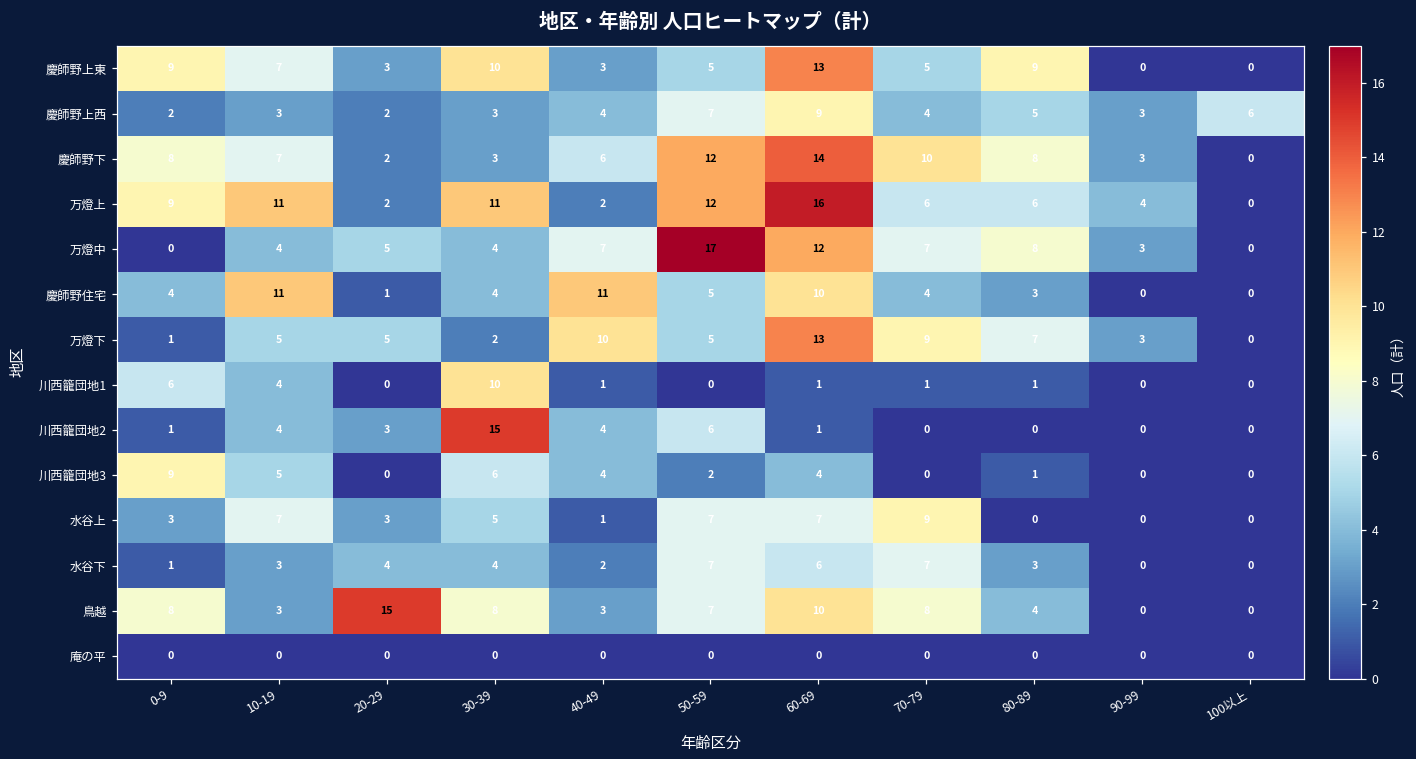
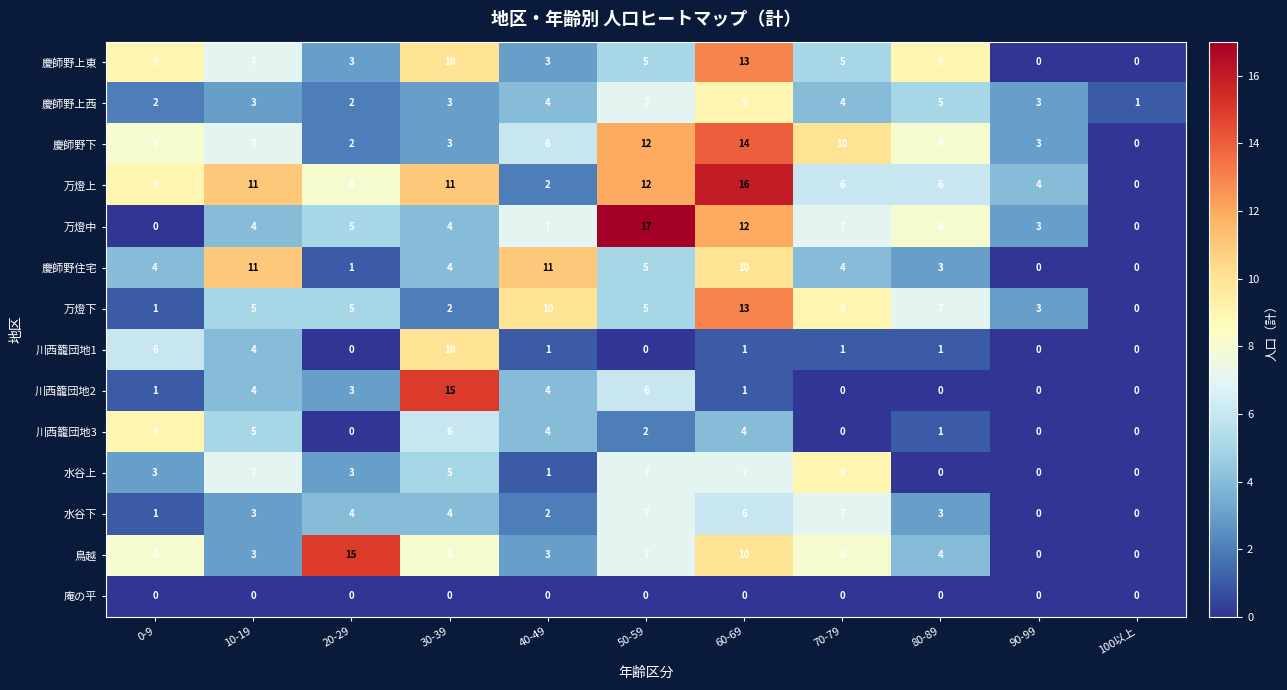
慶師野上西, 100以上: 6 -> 1
万燈上, 20-29: 2 -> 8
